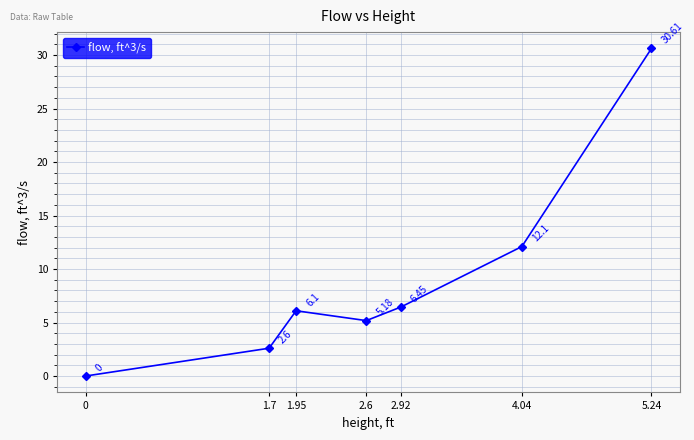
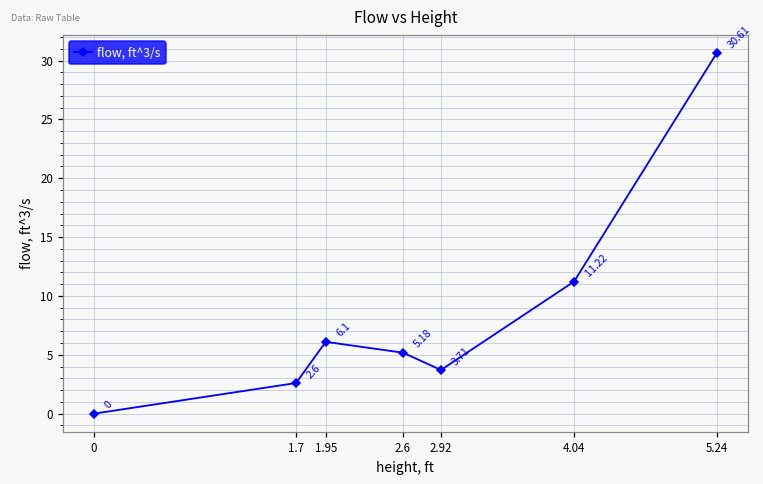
2.92: 6.45 -> 3.71
4.04: 12.1 -> 11.22
